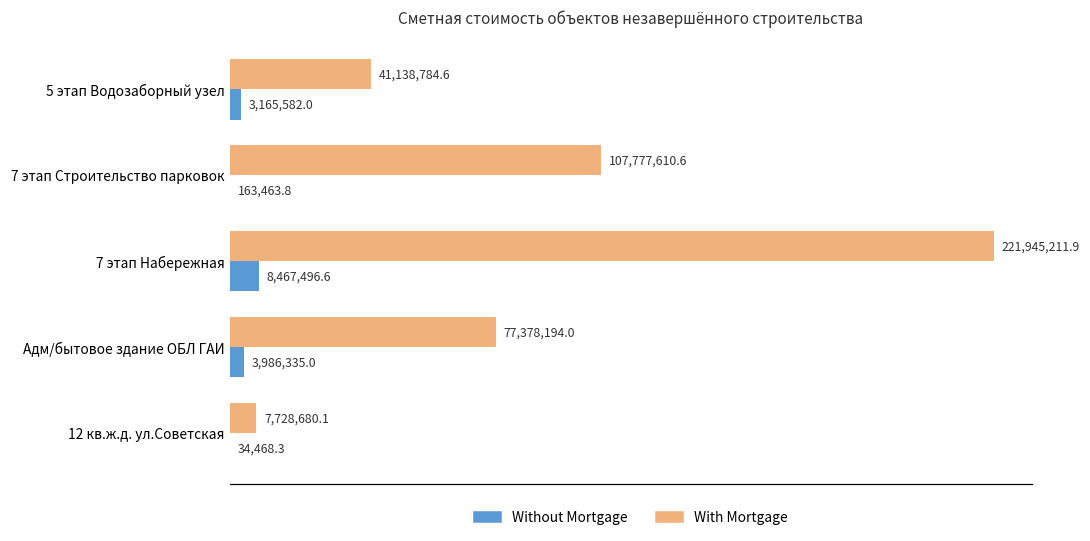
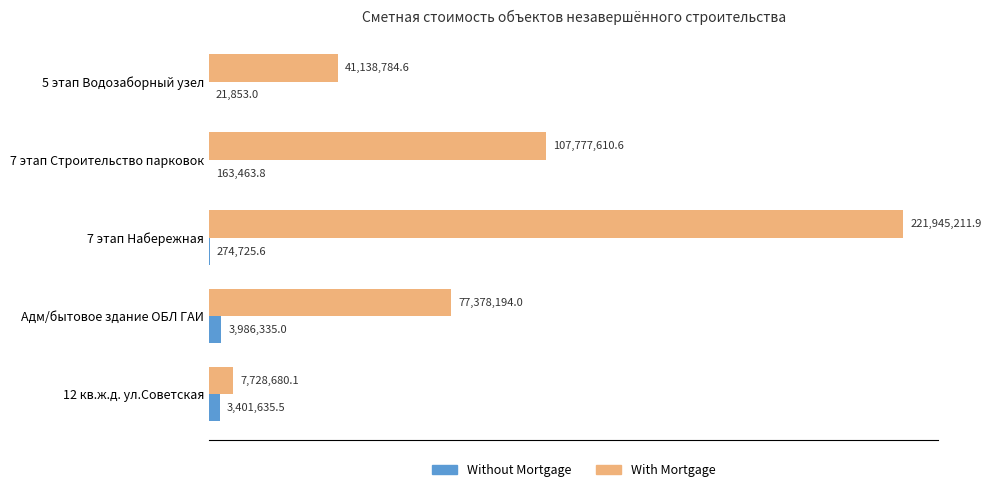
Without Mortgage, 5 этап Водозаборный узел: 3,165,582.0 -> 21,853.0
Without Mortgage, 7 этап Набережная: 8,467,496.6 -> 274,725.6
Without Mortgage, 12 кв.ж.д. ул.Советская: 34,468.3 -> 3,401,635.5
